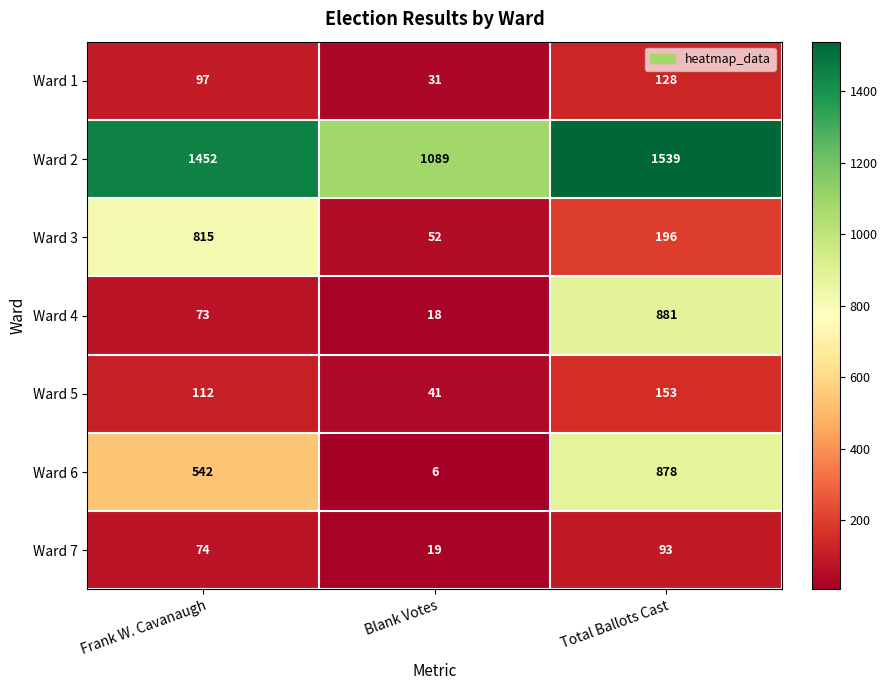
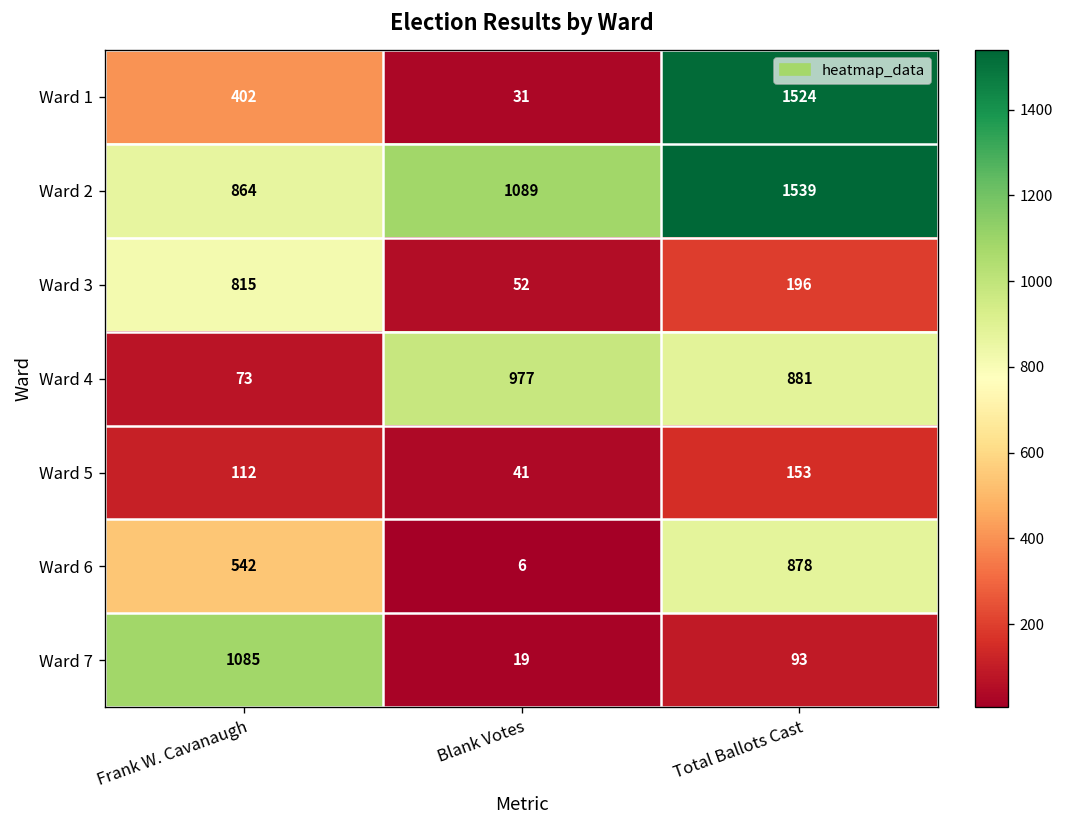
Ward 1, Frank W. Cavanaugh: 97 -> 402
Ward 1, Total Ballots Cast: 128 -> 1524
Ward 2, Frank W. Cavanaugh: 1452 -> 864
Ward 4, Blank Votes: 18 -> 977
Ward 7, Frank W. Cavanaugh: 74 -> 1085
